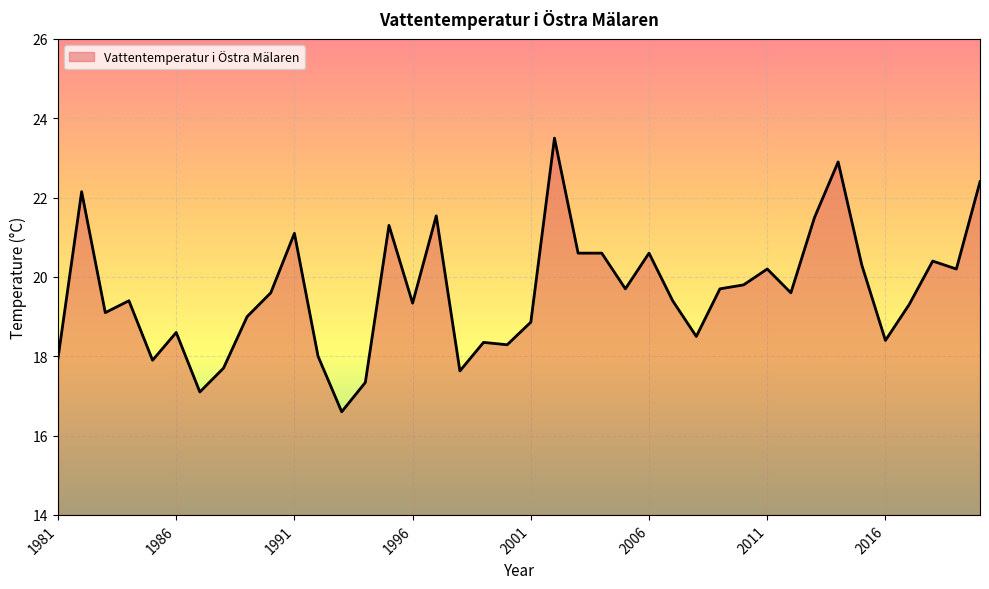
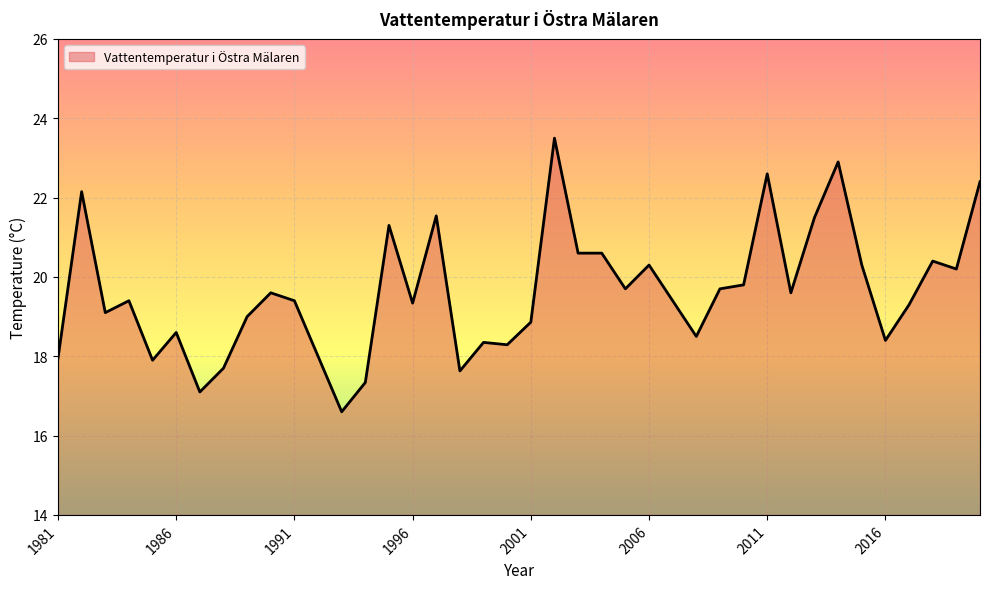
1991: 21.1 -> 19.4
2006: 20.6 -> 20.3
2011: 20.2 -> 22.6
